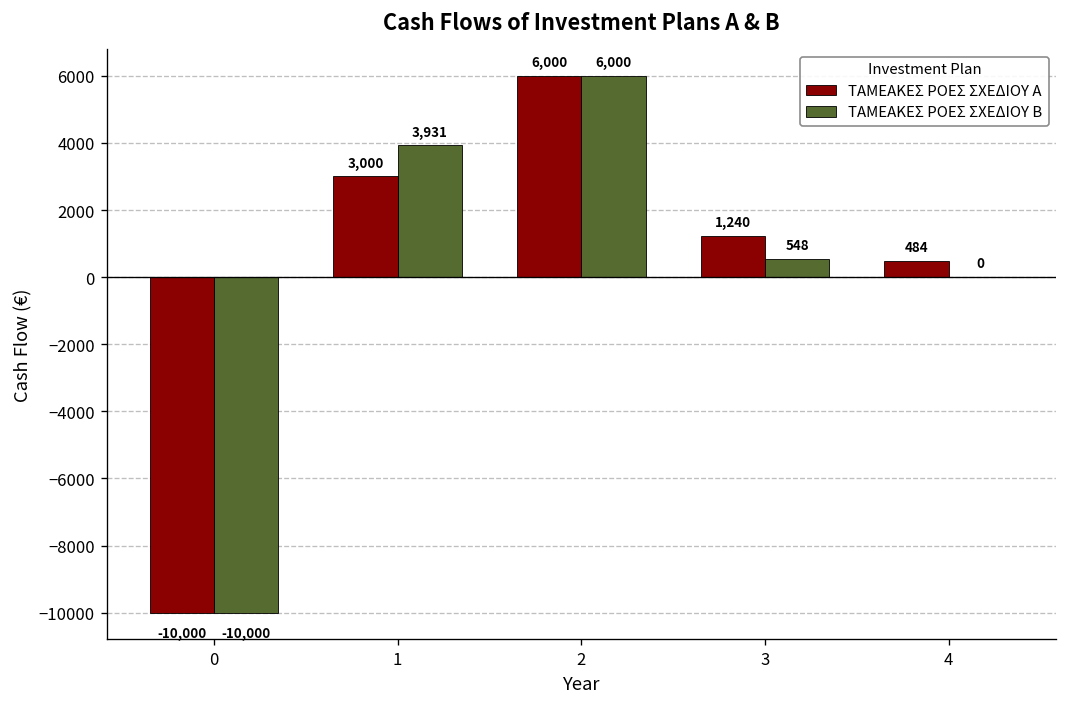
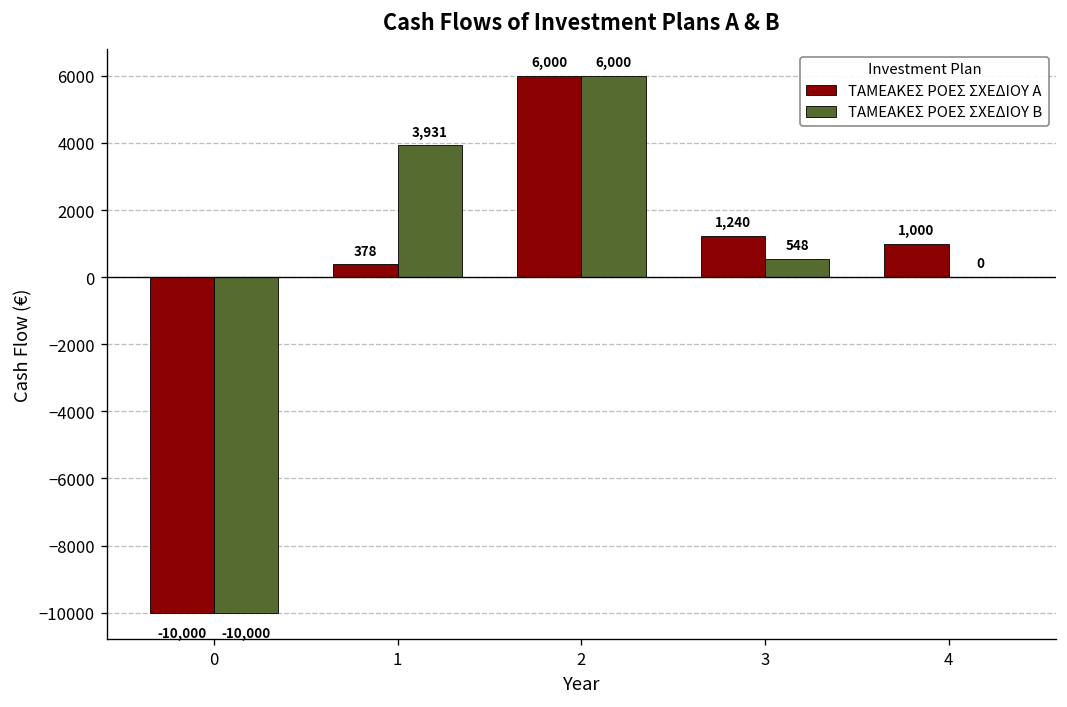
ΤΑΜΕΑΚΕΣ ΡΟΕΣ ΣΧΕΔΙΟΥ Α, 1: 3,000 -> 378
ΤΑΜΕΑΚΕΣ ΡΟΕΣ ΣΧΕΔΙΟΥ Α, 4: 484 -> 1,000
